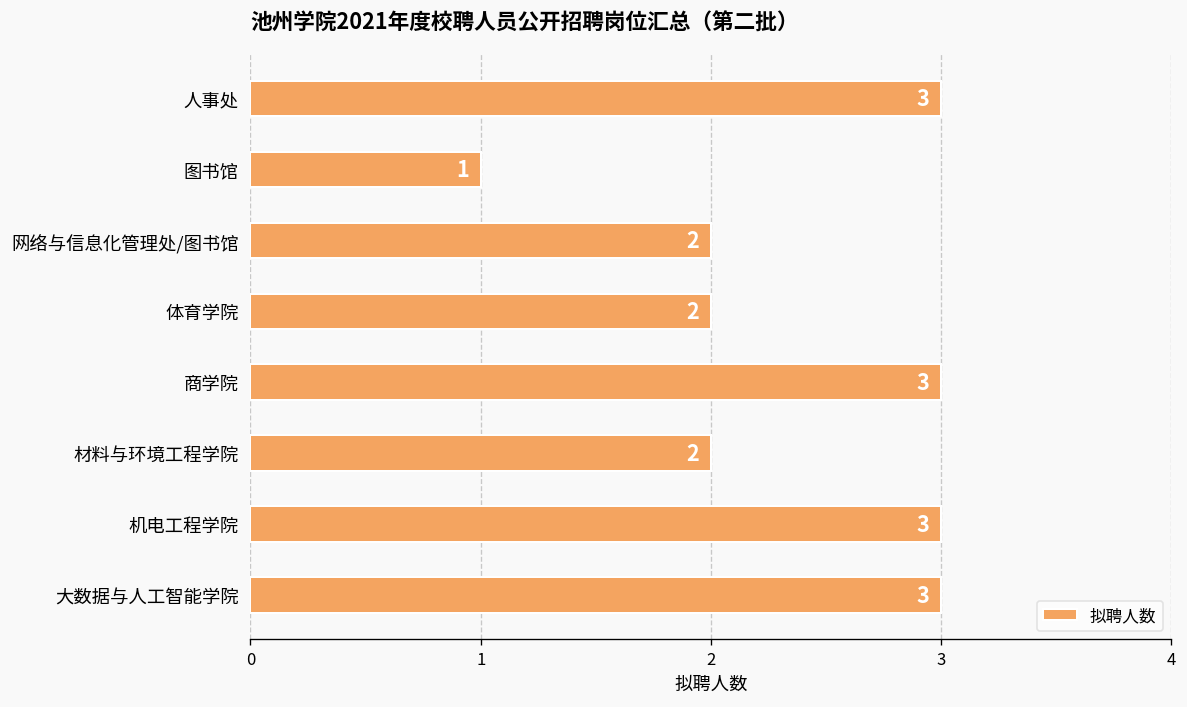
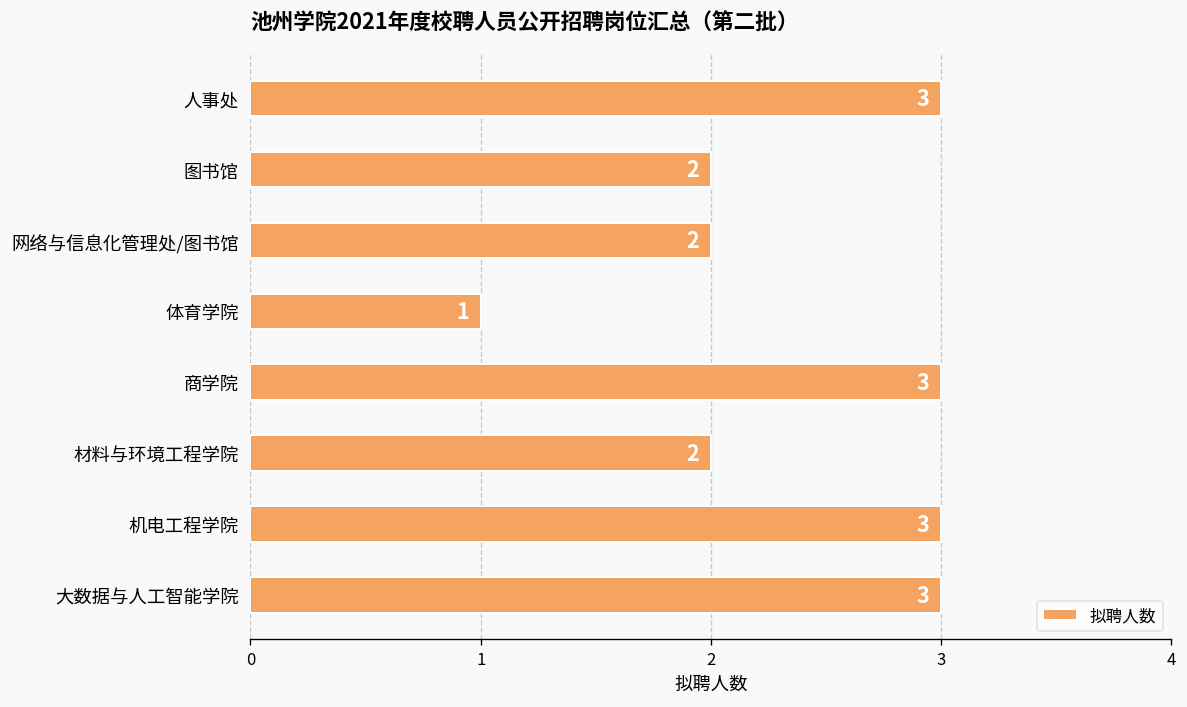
图书馆: 1 -> 2
体育学院: 2 -> 1
